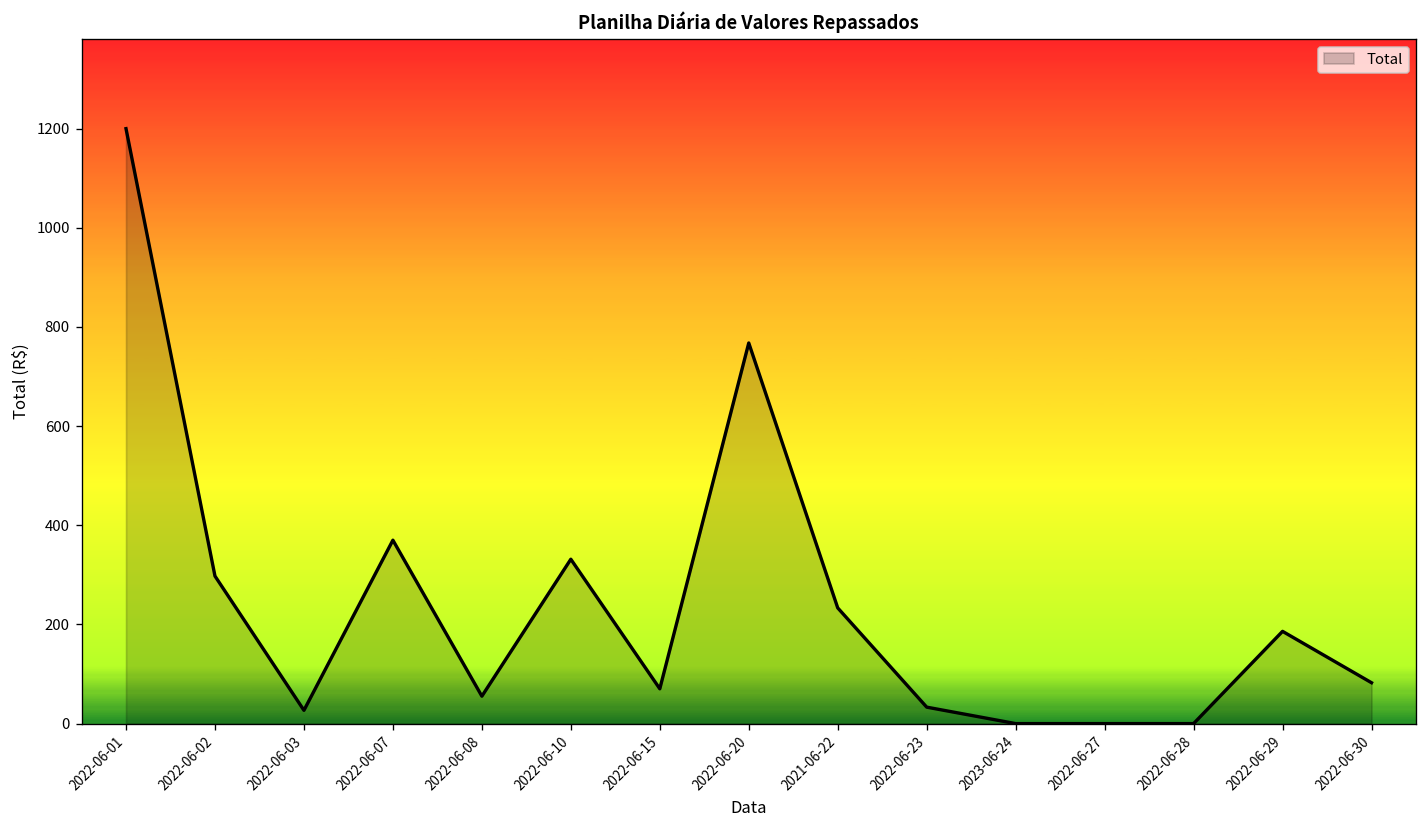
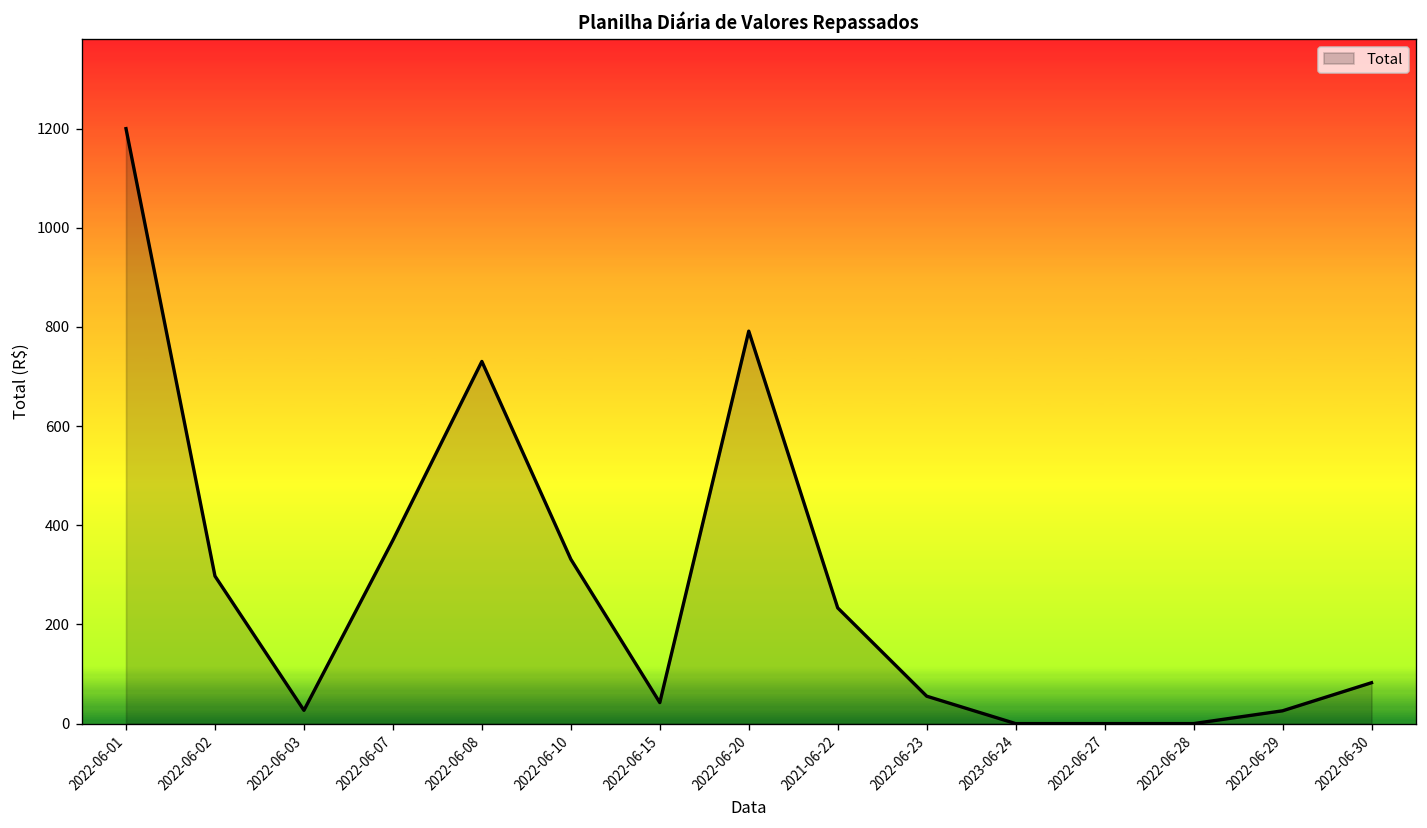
2022-06-08: 60 -> 730
2022-06-15: 70 -> 40
2022-06-20: 770 -> 790
2022-06-23: 30 -> 60
2022-06-29: 190 -> 30
